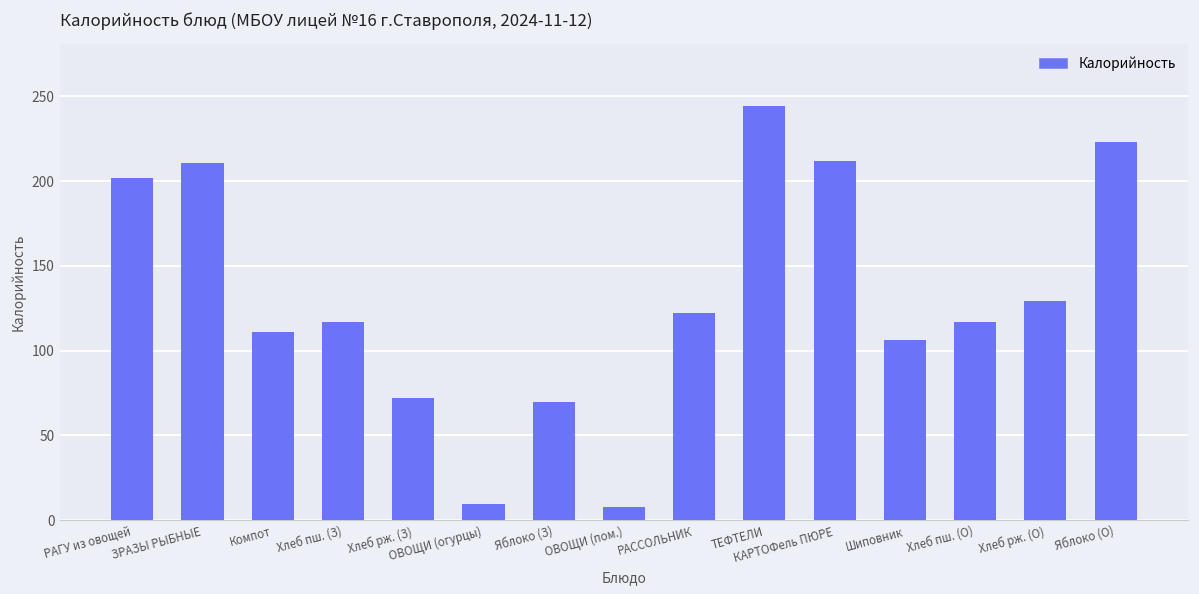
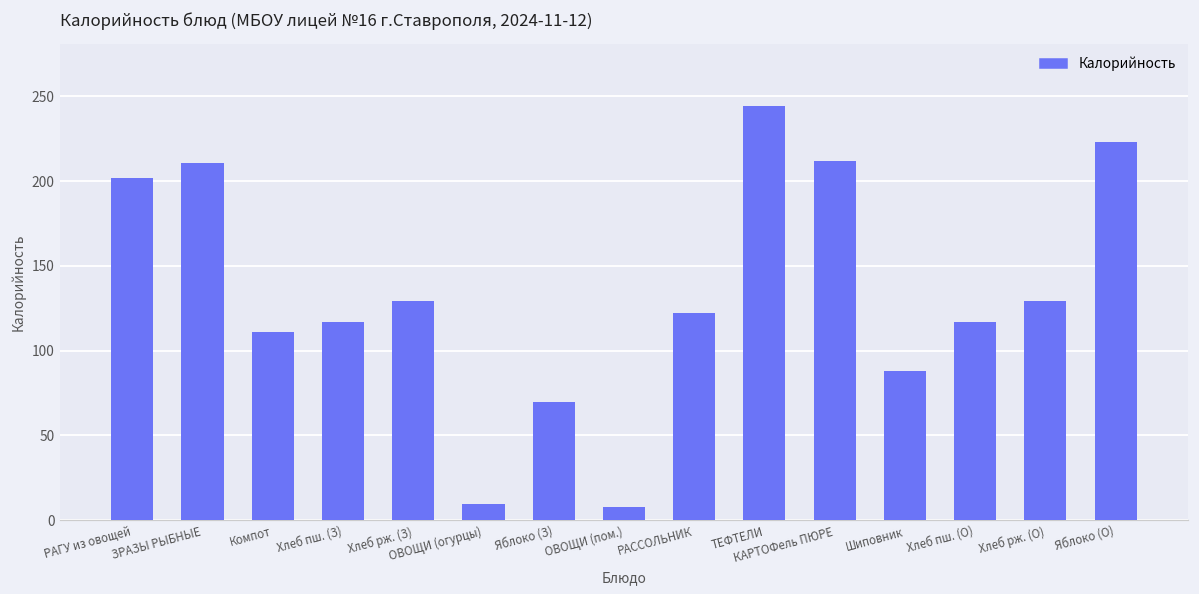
Хлеб рж. (З): 72 -> 129
Шиповник: 106 -> 88
